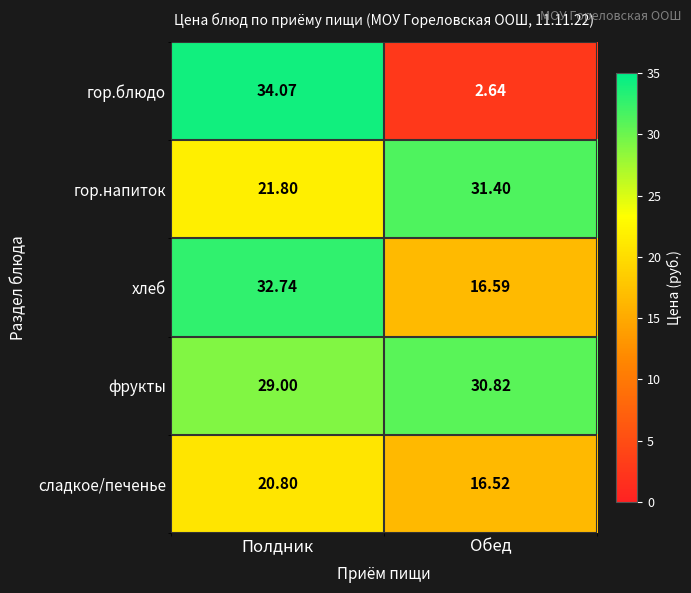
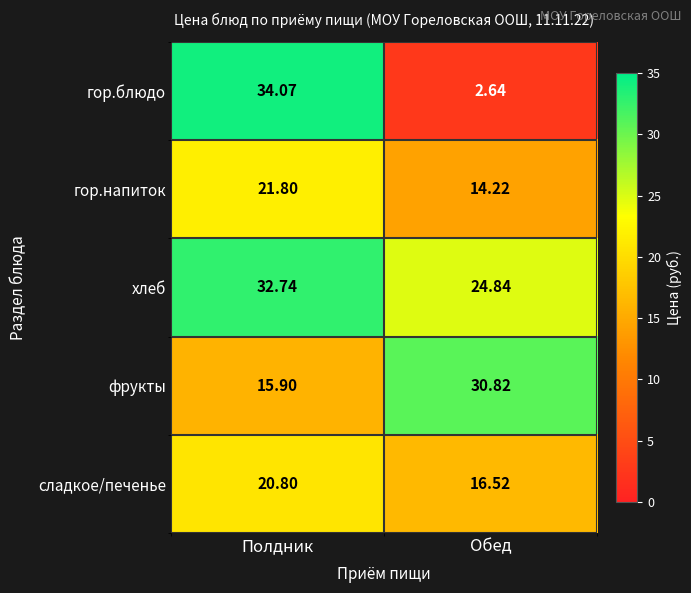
гор.напиток, Обед: 31.40 -> 14.22
хлеб, Обед: 16.59 -> 24.84
фрукты, Полдник: 29.00 -> 15.90
